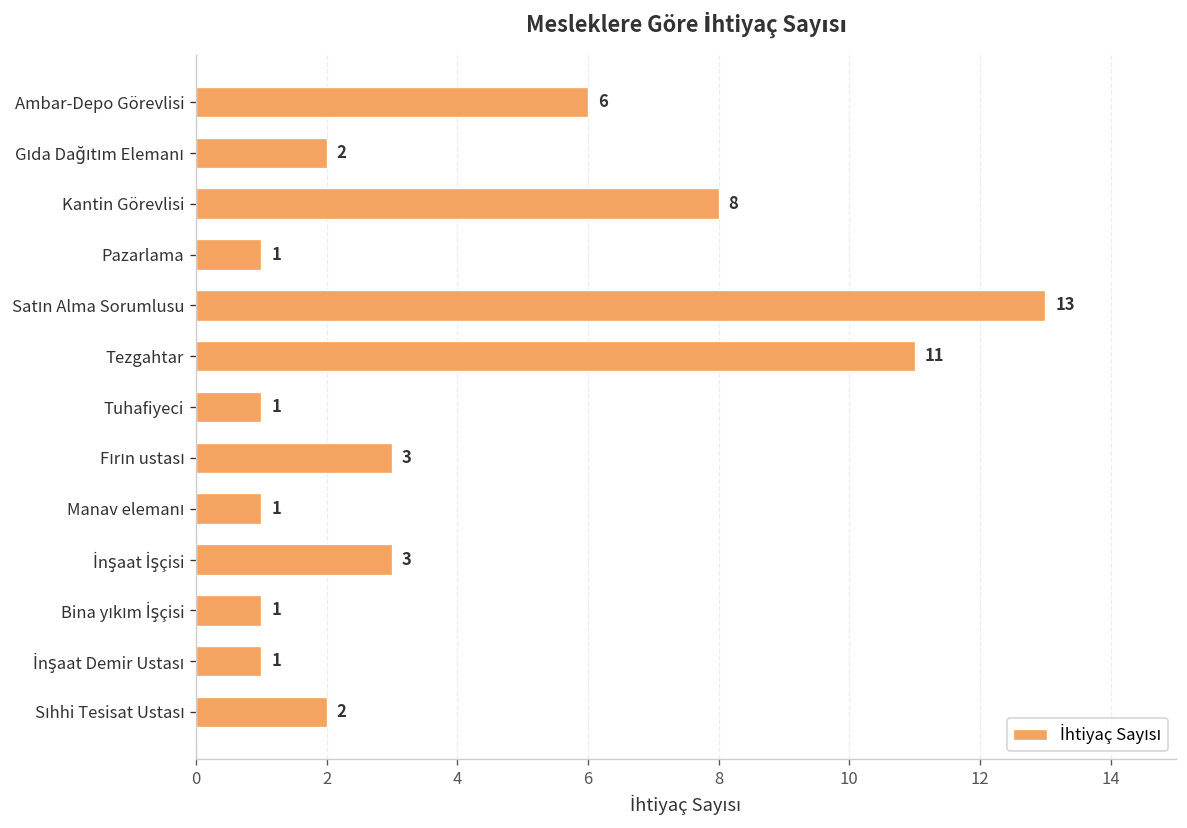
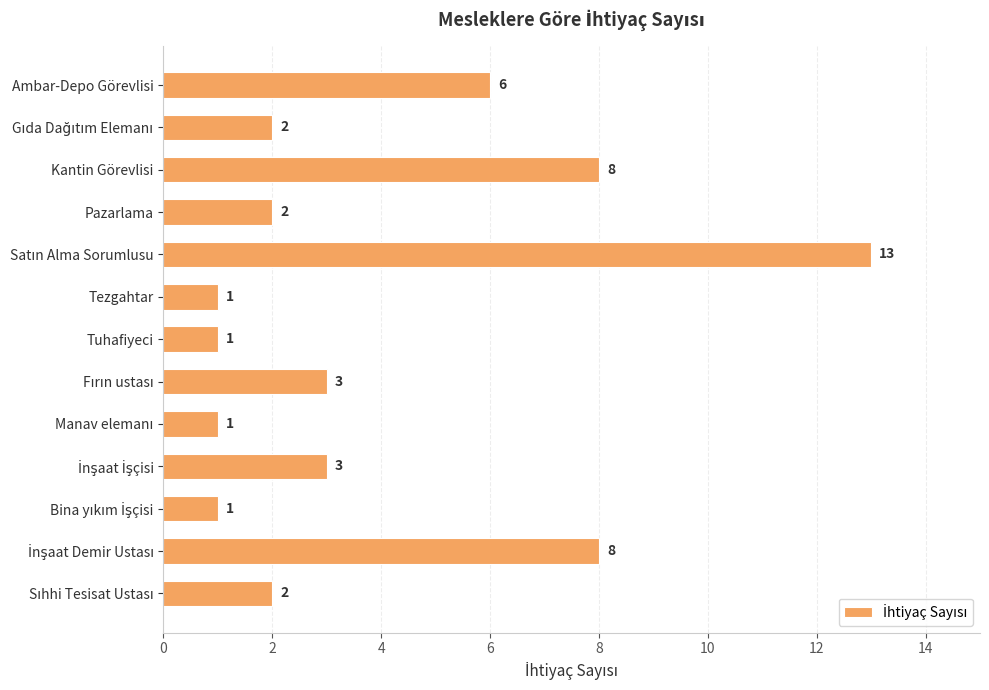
Pazarlama: 1 -> 2
Tezgahtar: 11 -> 1
İnşaat Demir Ustası: 1 -> 8
